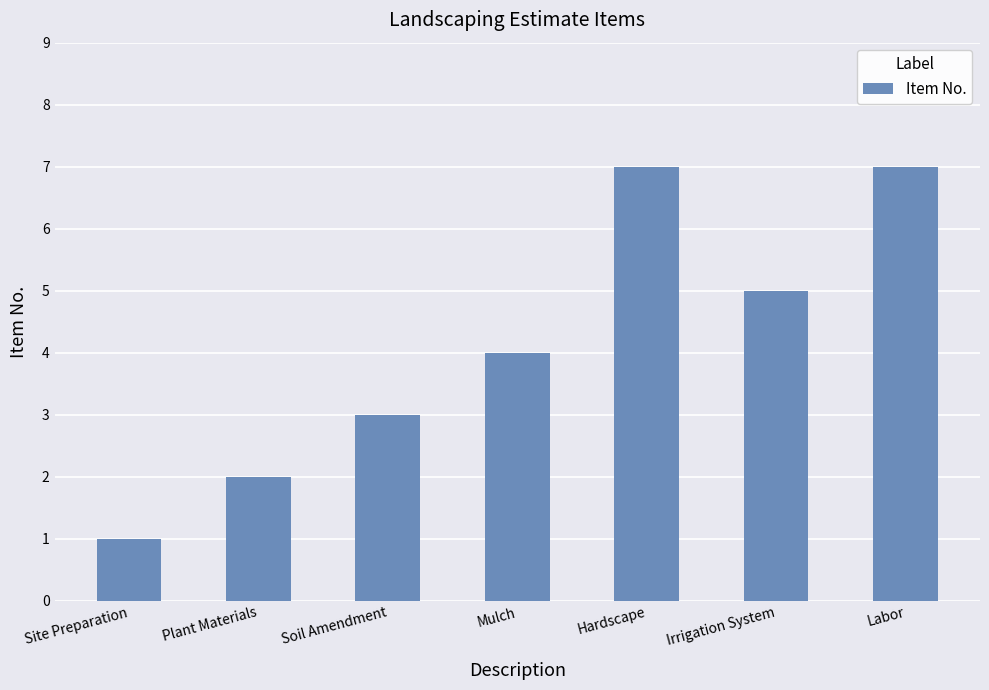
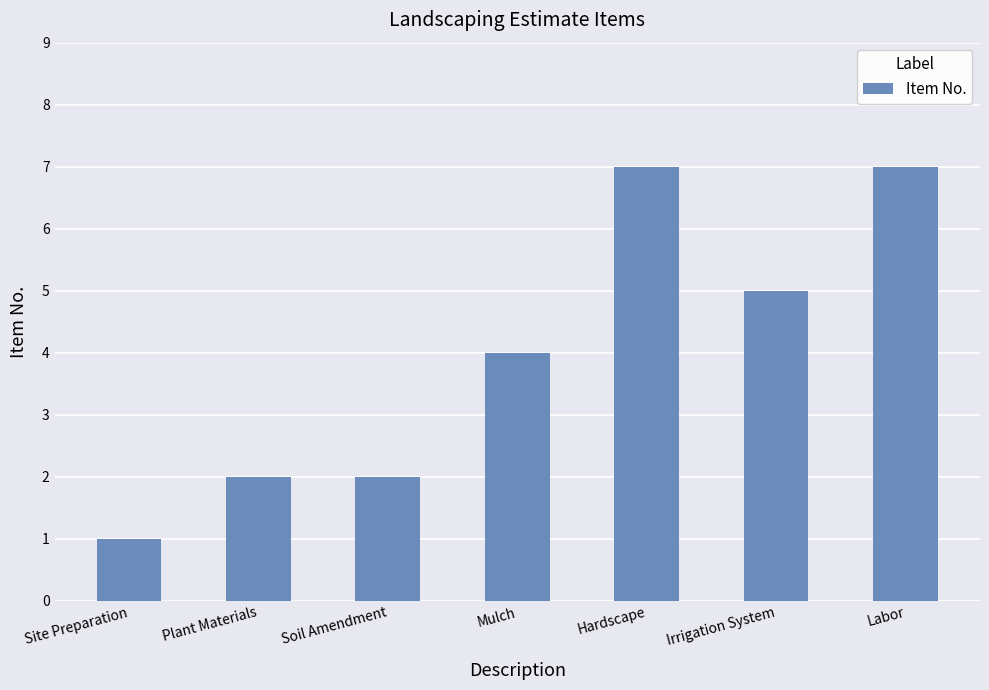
Soil Amendment: 3 -> 2
